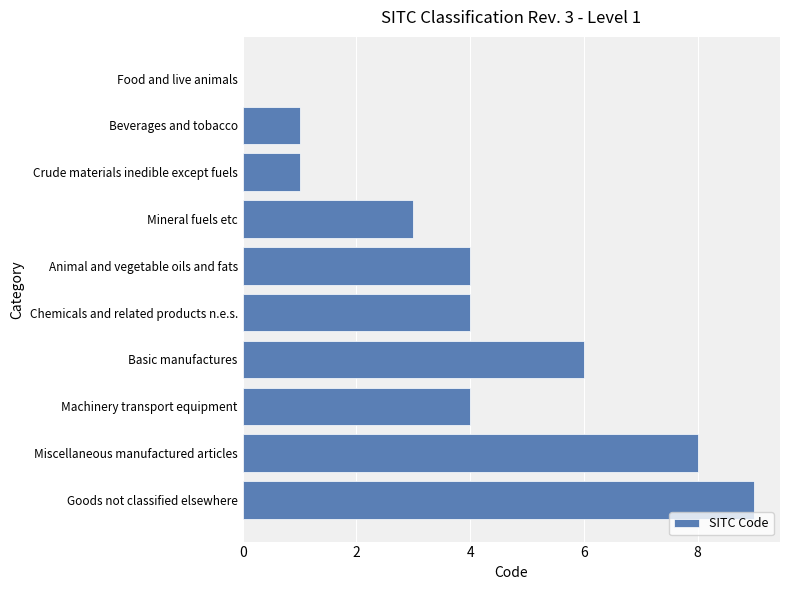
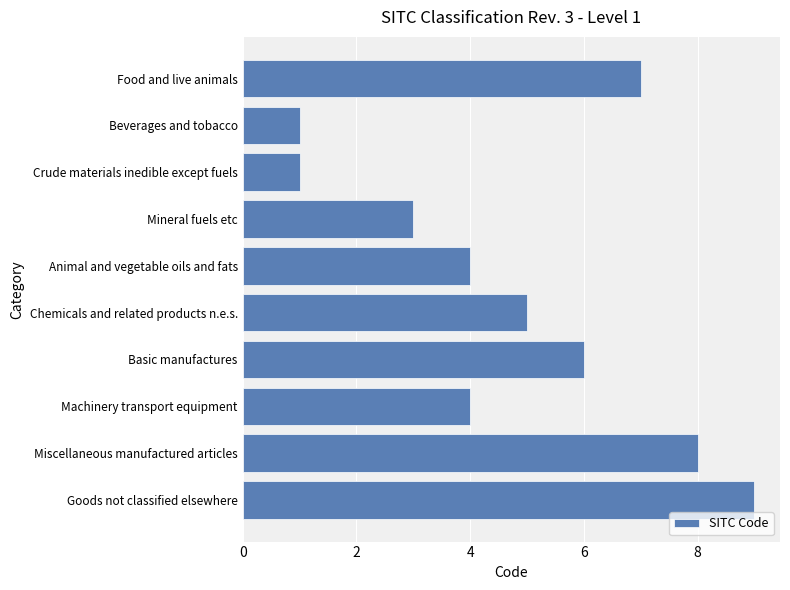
Food and live animals: 0 -> 7
Chemicals and related products n.e.s.: 4 -> 5
